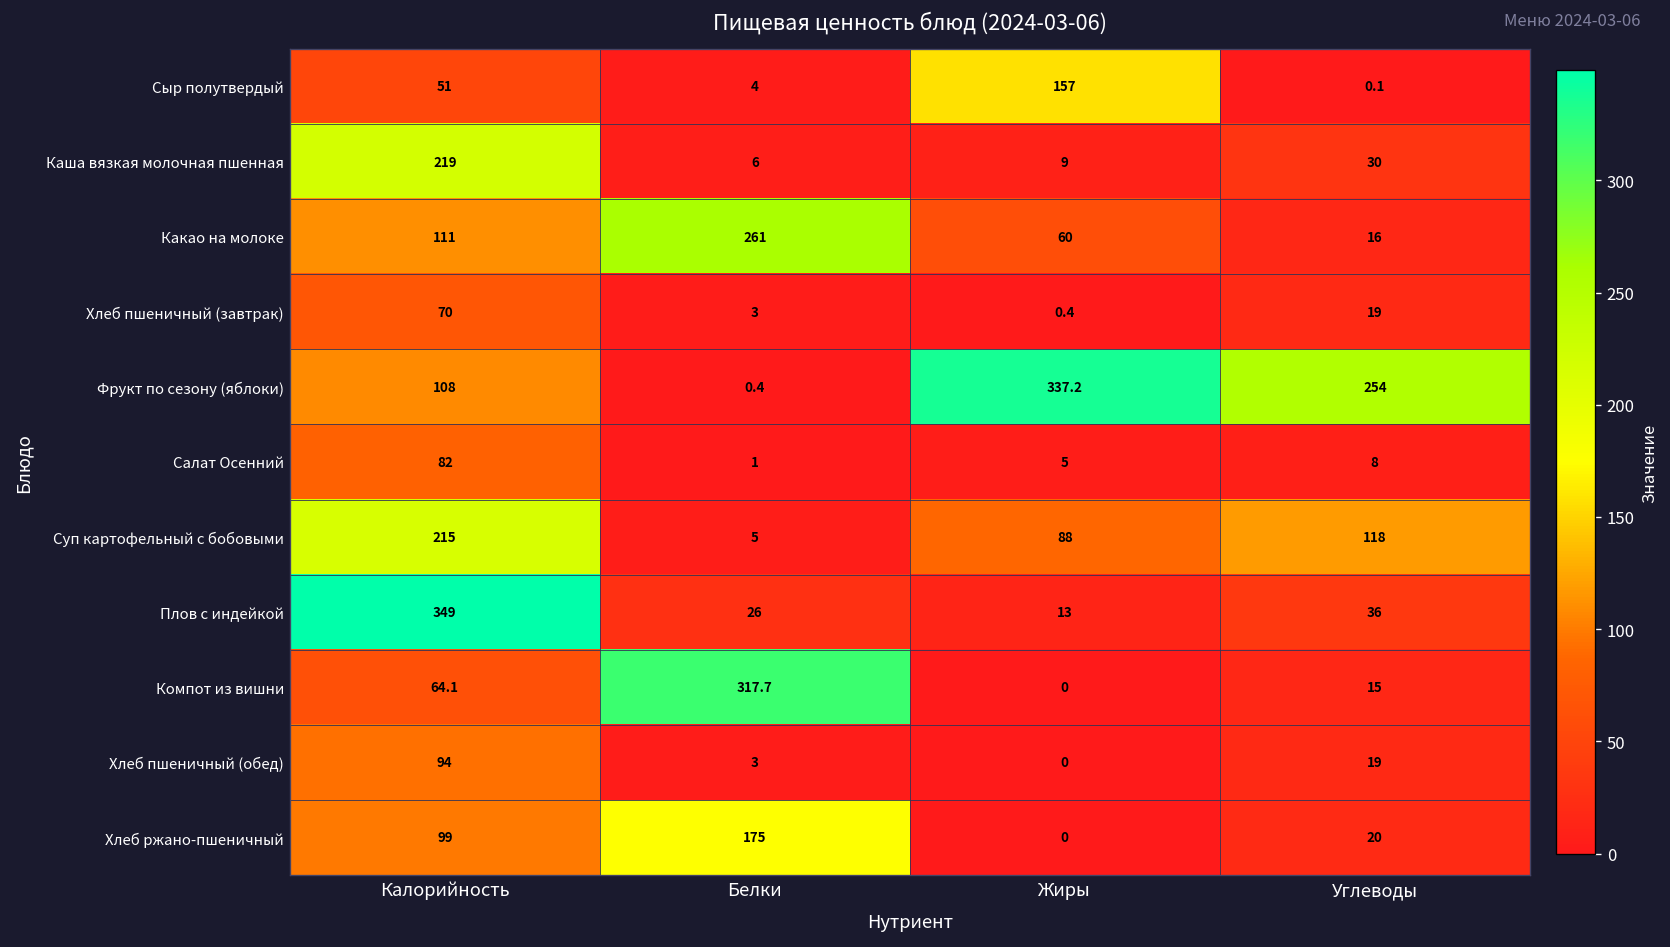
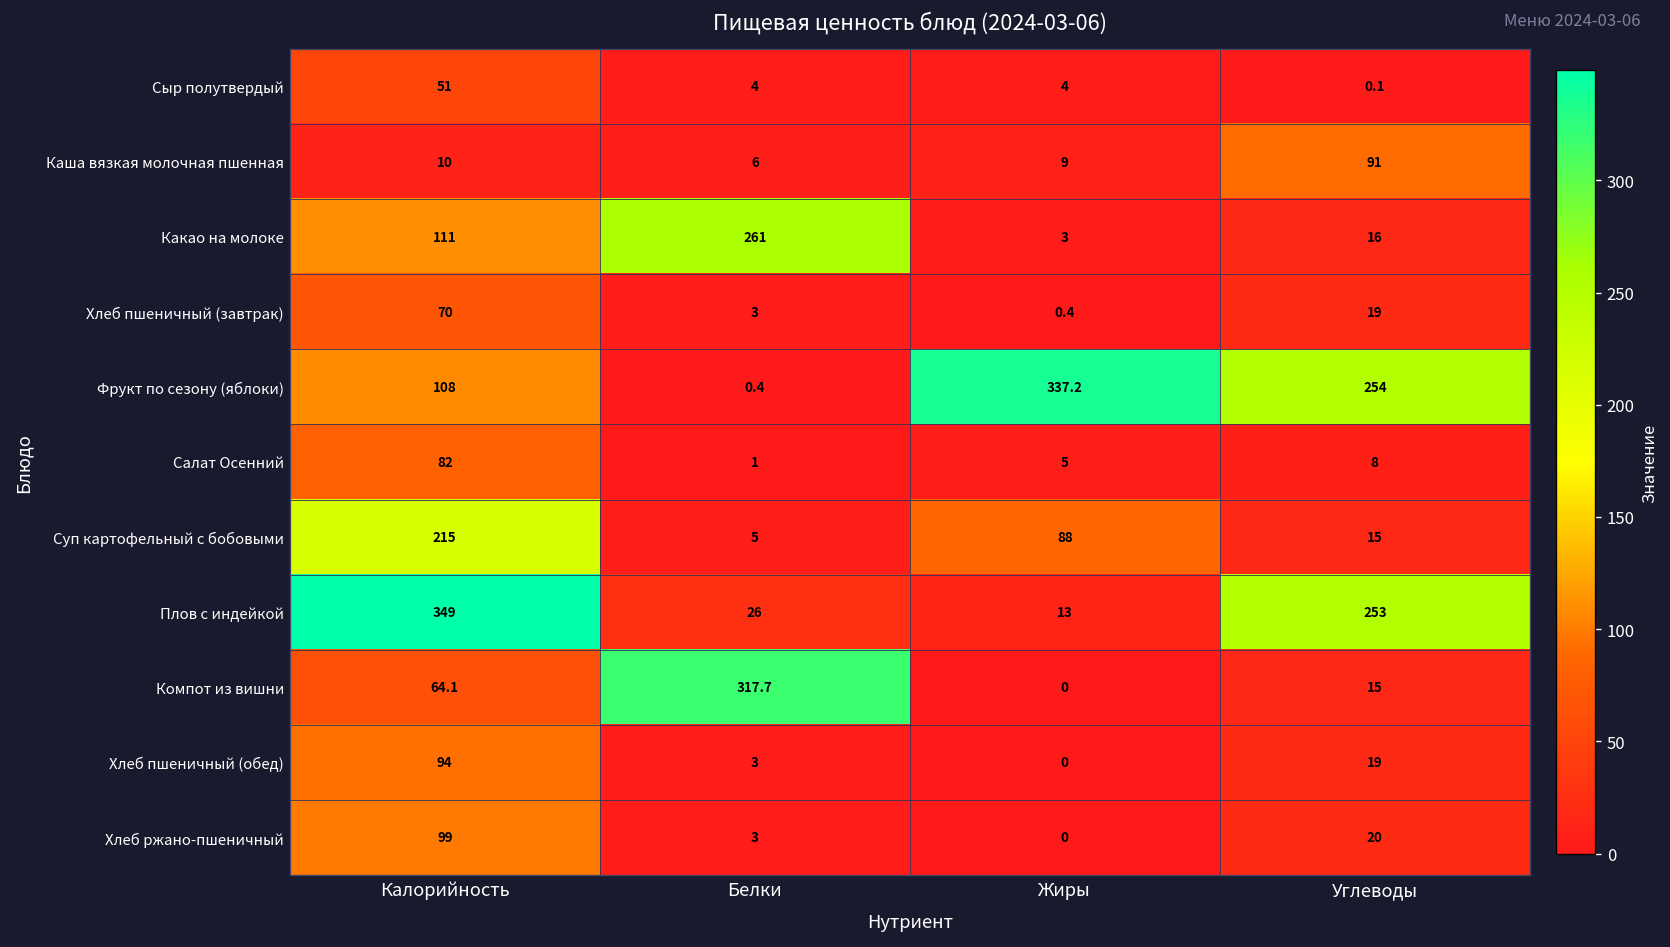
Сыр полутвердый, Жиры: 157 -> 4
Каша вязкая молочная пшенная, Калорийность: 219 -> 10
Каша вязкая молочная пшенная, Углеводы: 30 -> 91
Какао на молоке, Жиры: 60 -> 3
Суп картофельный с бобовыми, Углеводы: 118 -> 15
Плов с индейкой, Углеводы: 36 -> 253
Хлеб ржано-пшеничный, Белки: 175 -> 3
